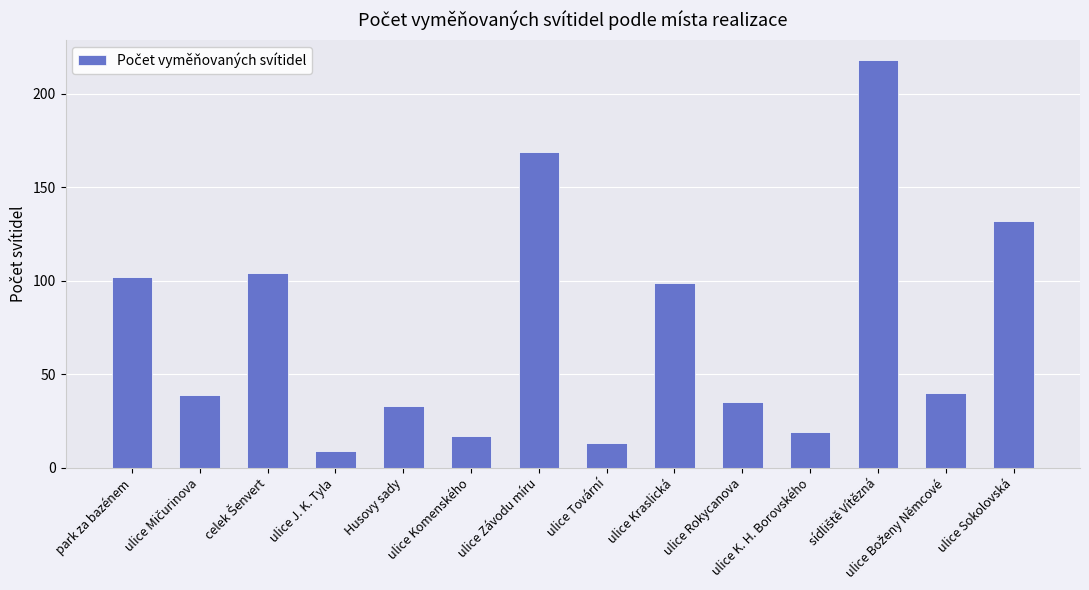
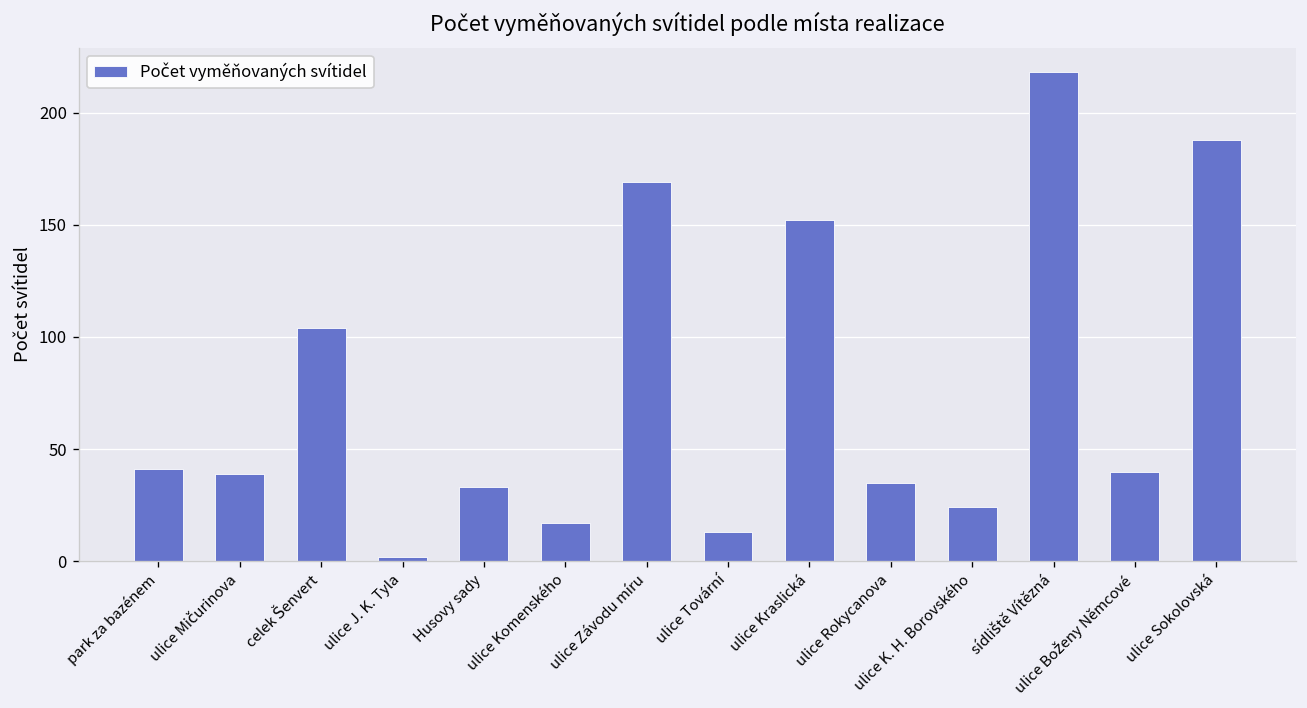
park za bazénem: 102 -> 41
ulice J. K. Tyla: 9 -> 2
ulice Kraslická: 99 -> 152
ulice K. H. Borovského: 19 -> 24
ulice Sokolovská: 132 -> 188
